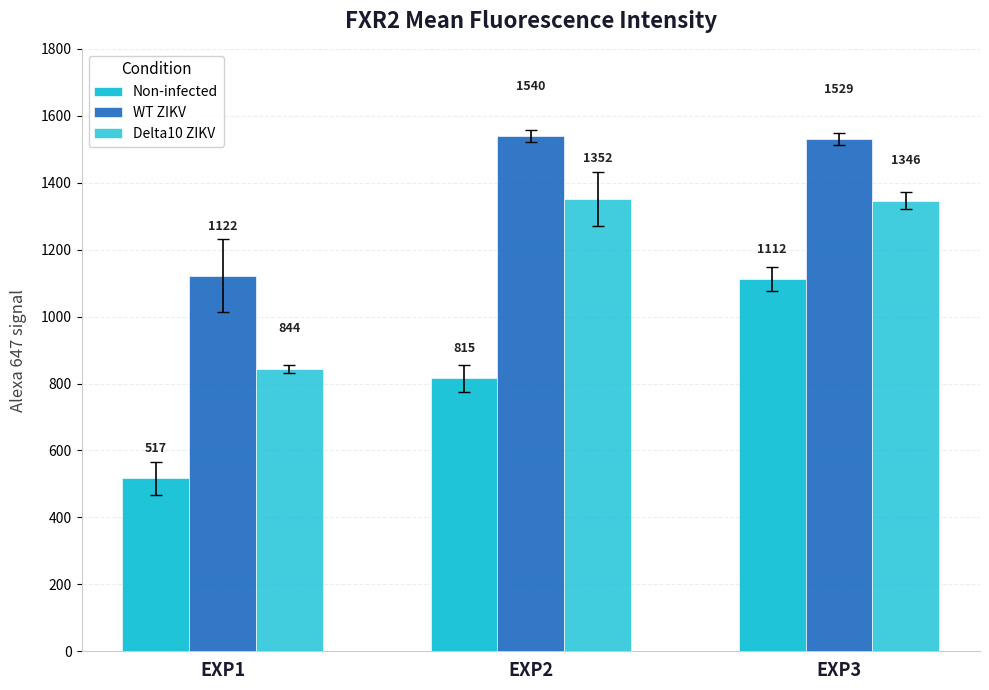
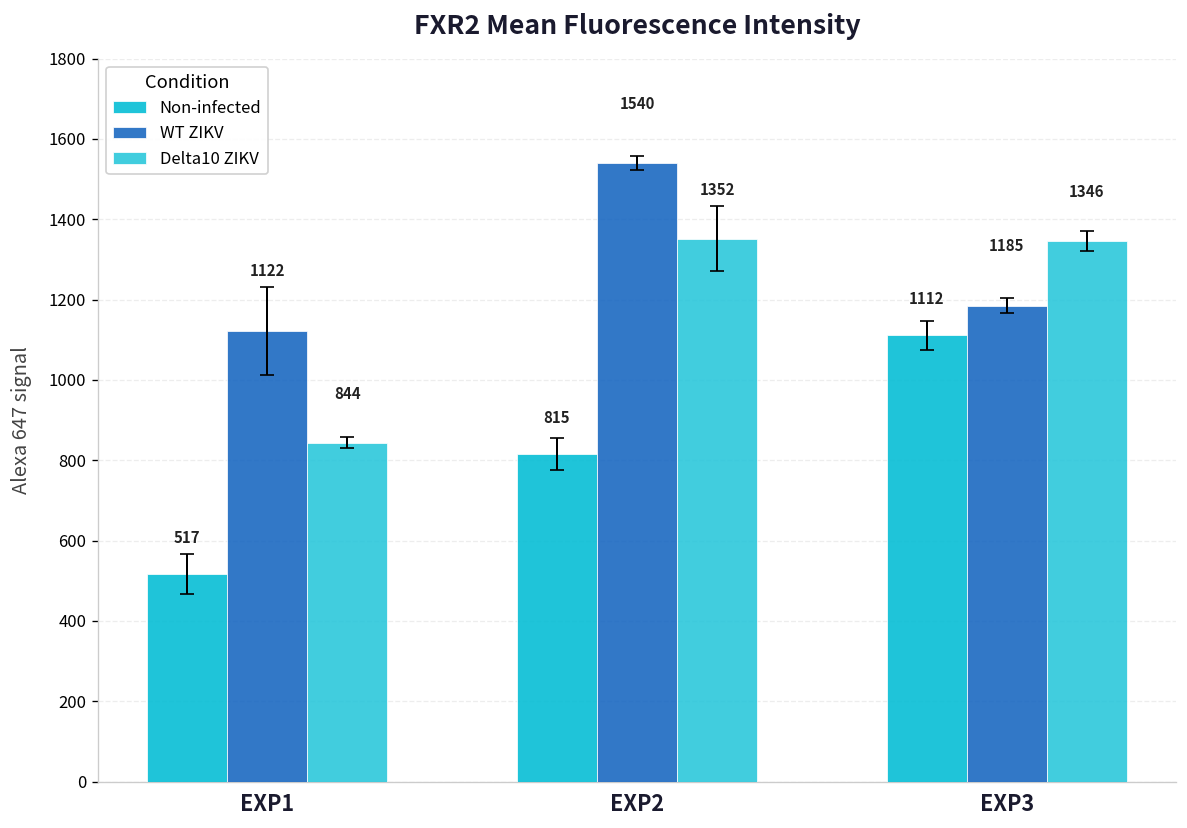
WT ZIKV, EXP3: 1529 -> 1185
